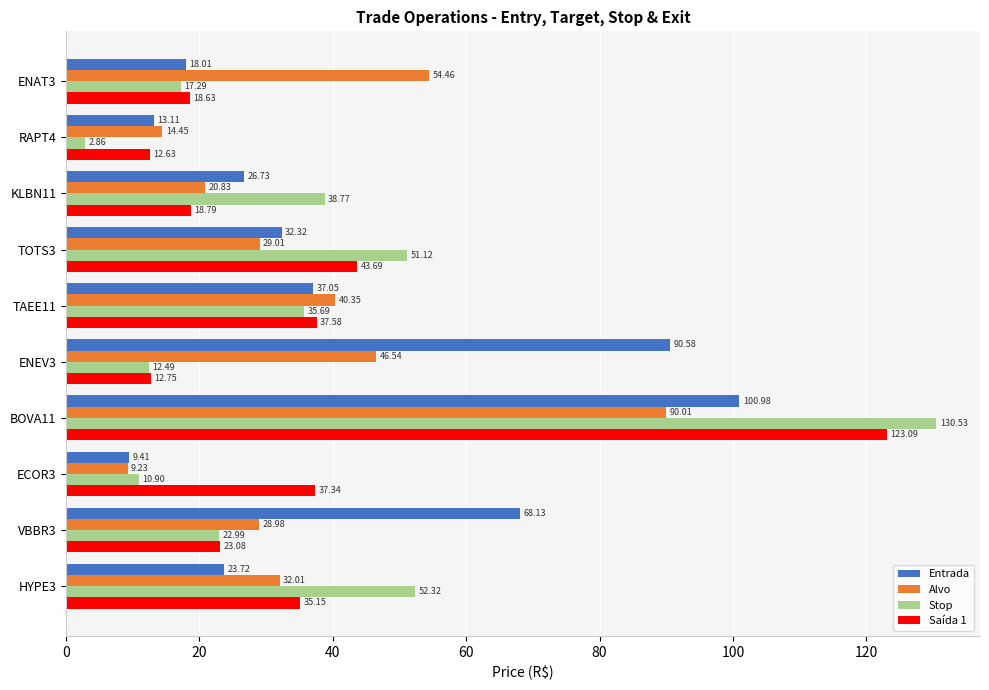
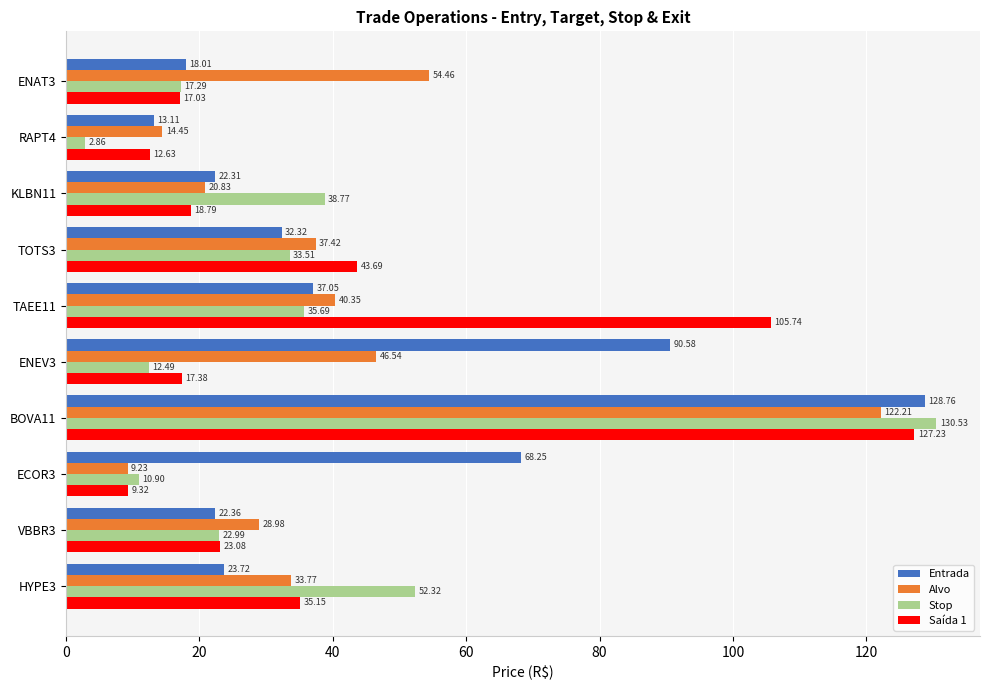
Saída 1, ENAT3: 18.63 -> 17.03
Entrada, KLBN11: 26.73 -> 22.31
Alvo, TOTS3: 29.01 -> 37.42
Stop, TOTS3: 51.12 -> 33.51
Saída 1, TAEE11: 37.58 -> 105.74
Saída 1, ENEV3: 12.75 -> 17.38
Entrada, BOVA11: 100.98 -> 128.76
Alvo, BOVA11: 90.01 -> 122.21
Saída 1, BOVA11: 123.09 -> 127.23
Entrada, ECOR3: 9.41 -> 68.25
Saída 1, ECOR3: 37.34 -> 9.32
Entrada, VBBR3: 68.13 -> 22.36
Alvo, HYPE3: 32.01 -> 33.77
